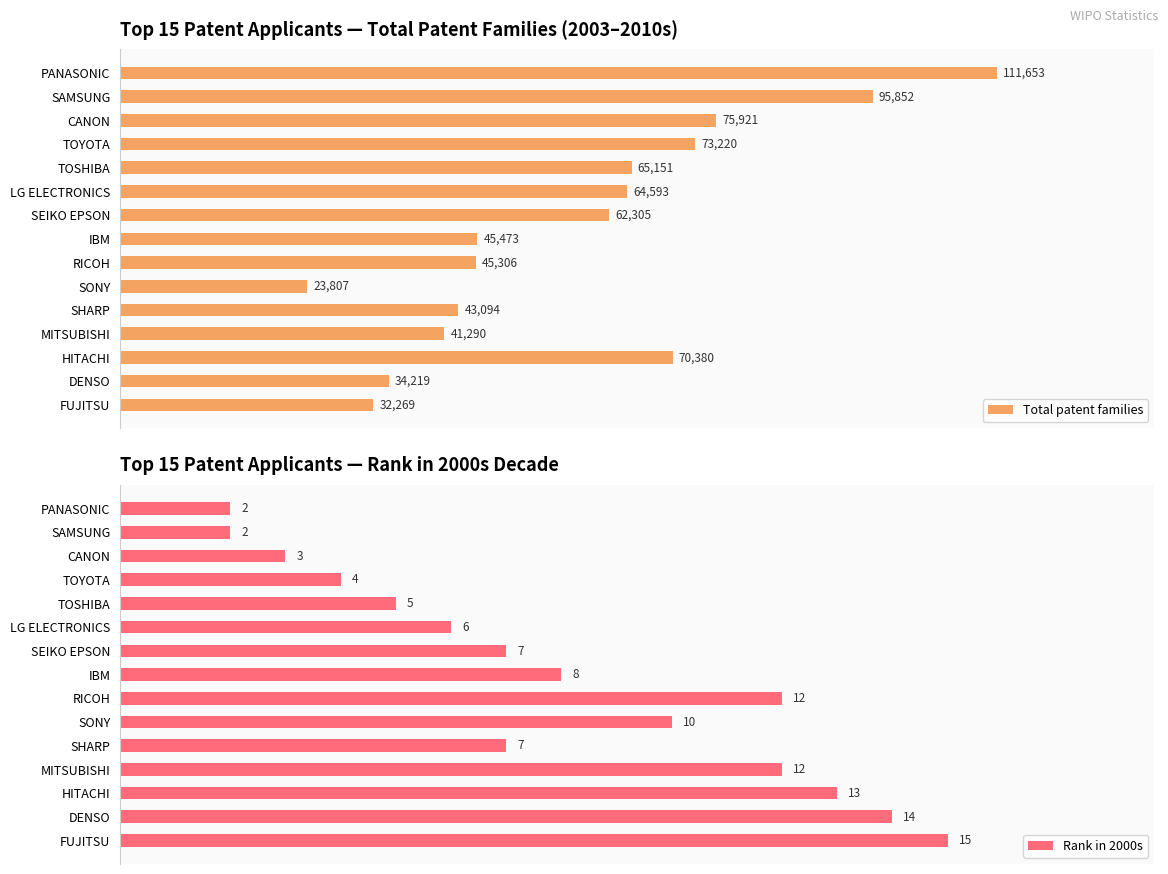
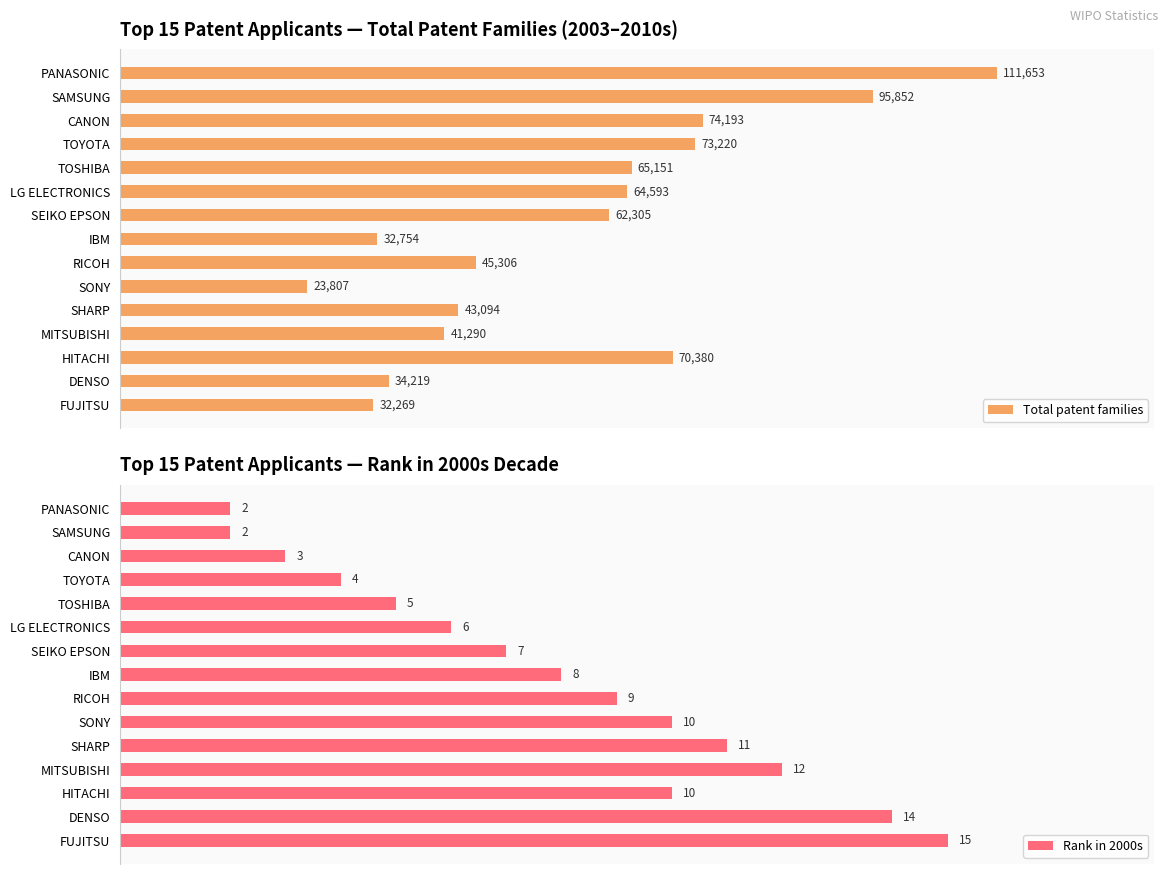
Top 15 Patent Applicants — Total Patent Families (2003–2010s), CANON: 75,921 -> 74,193
Top 15 Patent Applicants — Total Patent Families (2003–2010s), IBM: 45,473 -> 32,754
Top 15 Patent Applicants — Rank in 2000s Decade, RICOH: 12 -> 9
Top 15 Patent Applicants — Rank in 2000s Decade, SHARP: 7 -> 11
Top 15 Patent Applicants — Rank in 2000s Decade, HITACHI: 13 -> 10
